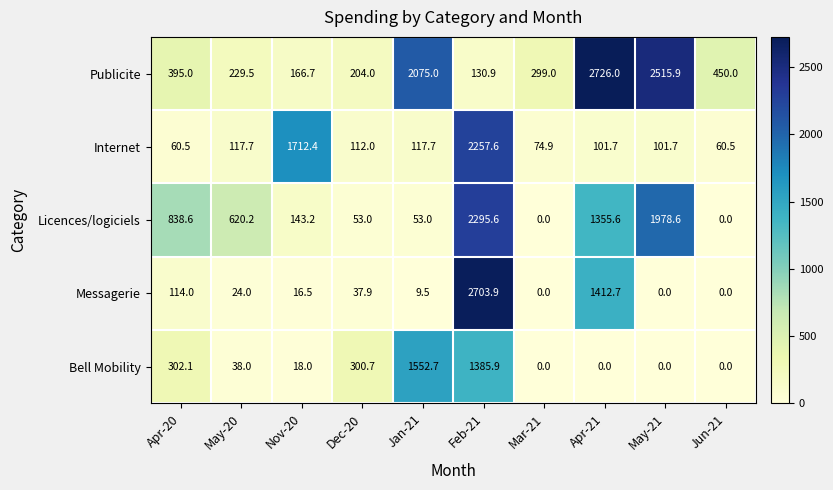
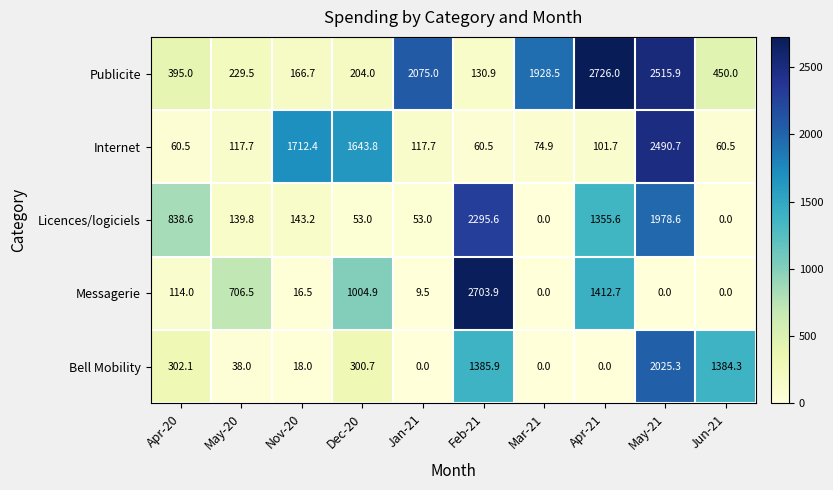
Publicite, Mar-21: 299.0 -> 1928.5
Internet, Dec-20: 112.0 -> 1643.8
Internet, Feb-21: 2257.6 -> 60.5
Internet, May-21: 101.7 -> 2490.7
Licences/logiciels, May-20: 620.2 -> 139.8
Messagerie, May-20: 24.0 -> 706.5
Messagerie, Dec-20: 37.9 -> 1004.9
Bell Mobility, Jan-21: 1552.7 -> 0.0
Bell Mobility, May-21: 0.0 -> 2025.3
Bell Mobility, Jun-21: 0.0 -> 1384.3
